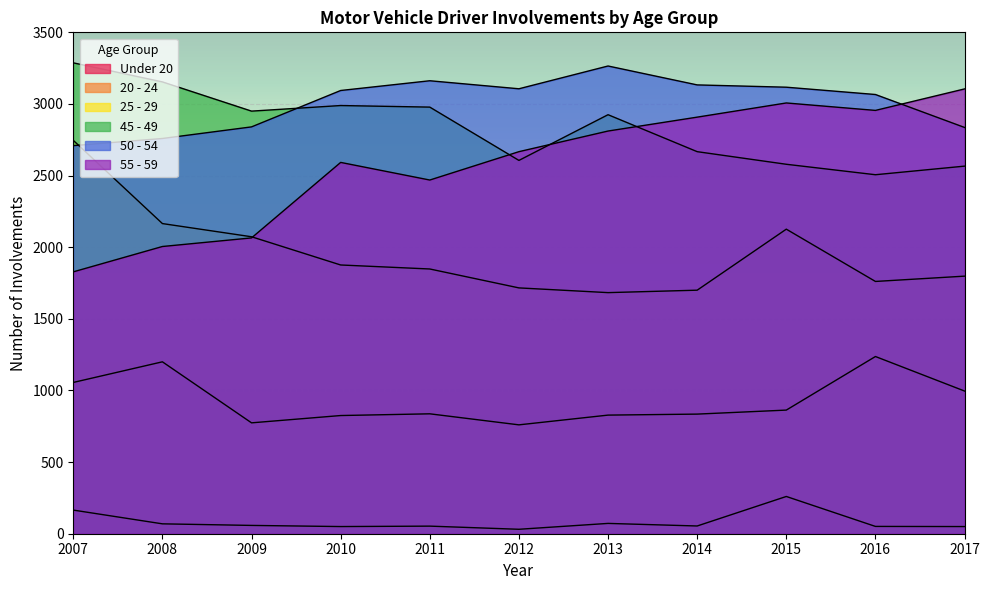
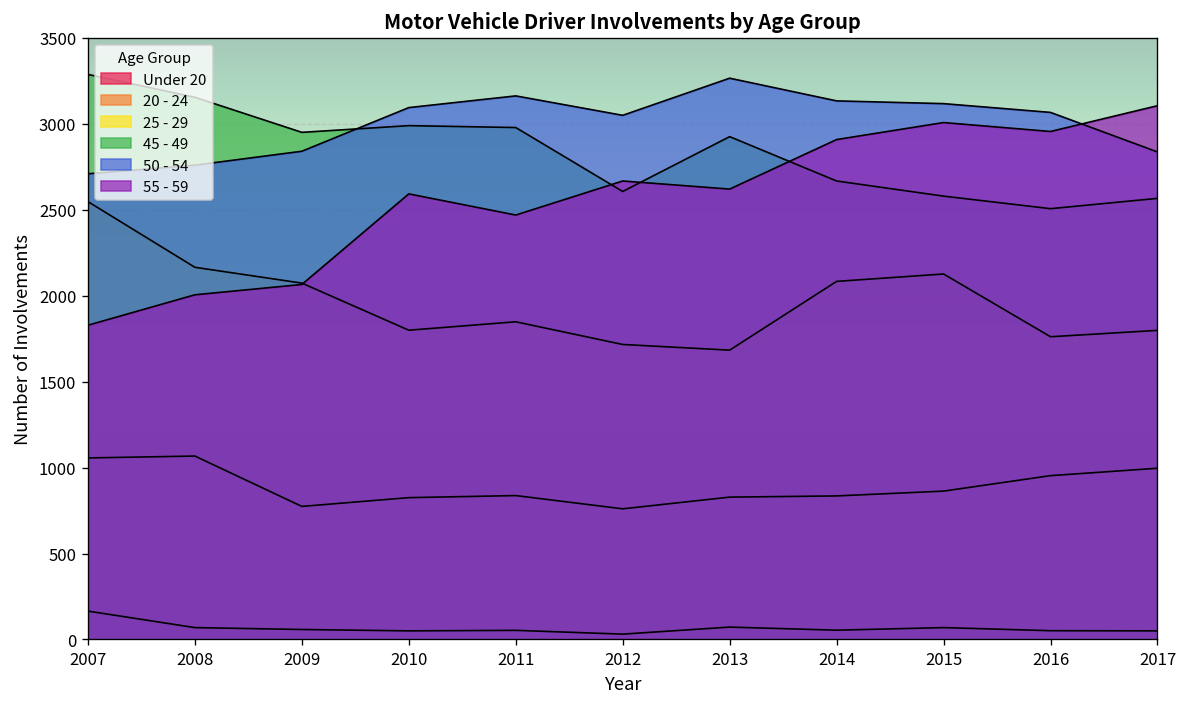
25 - 29, 2007: 2750 -> 2550
20 - 24, 2008: 1200 -> 1070
25 - 29, 2010: 1880 -> 1800
50 - 54, 2012: 3110 -> 3050
55 - 59, 2013: 2810 -> 2620
25 - 29, 2014: 1700 -> 2080
Under 20, 2015: 260 -> 70
20 - 24, 2016: 1240 -> 950
